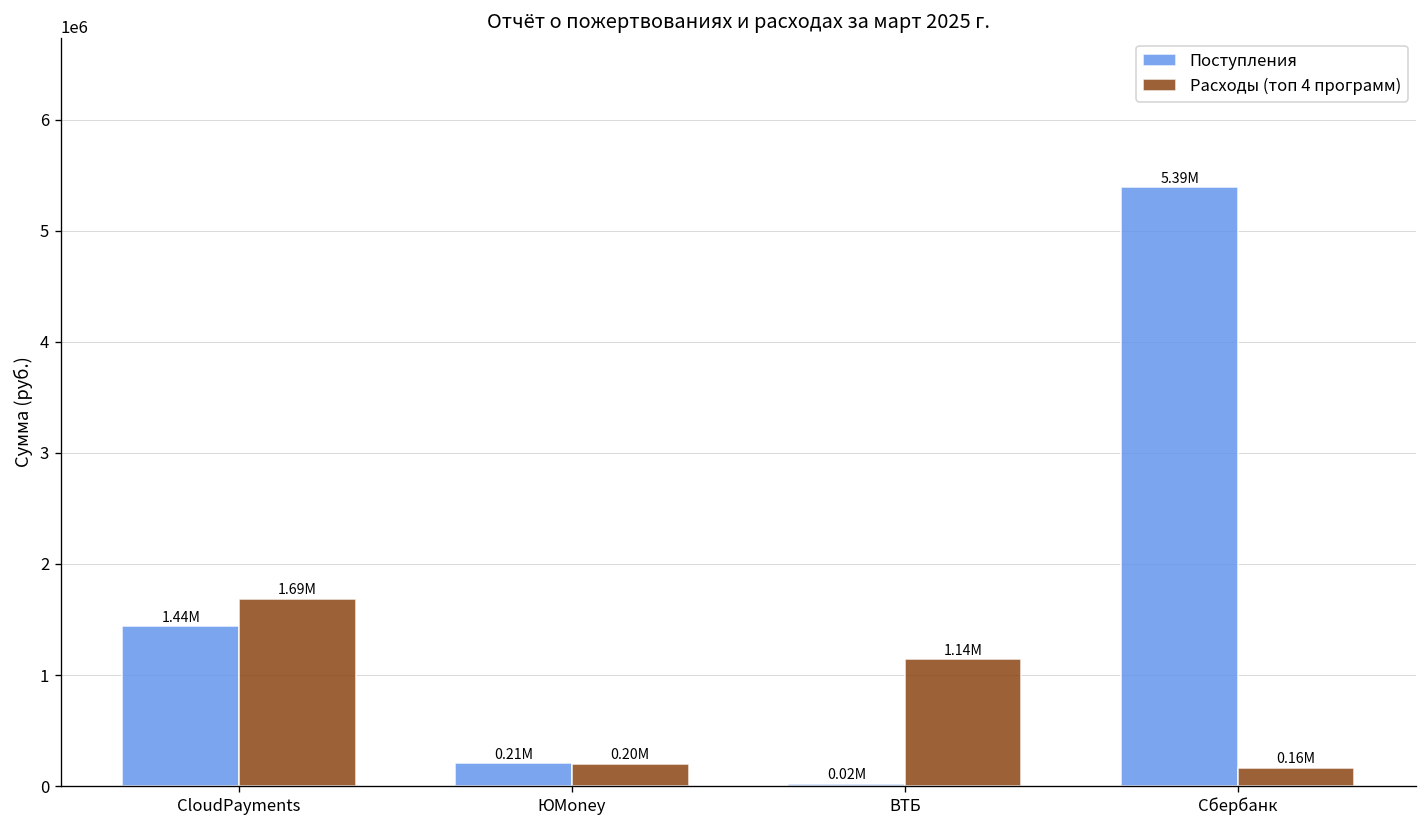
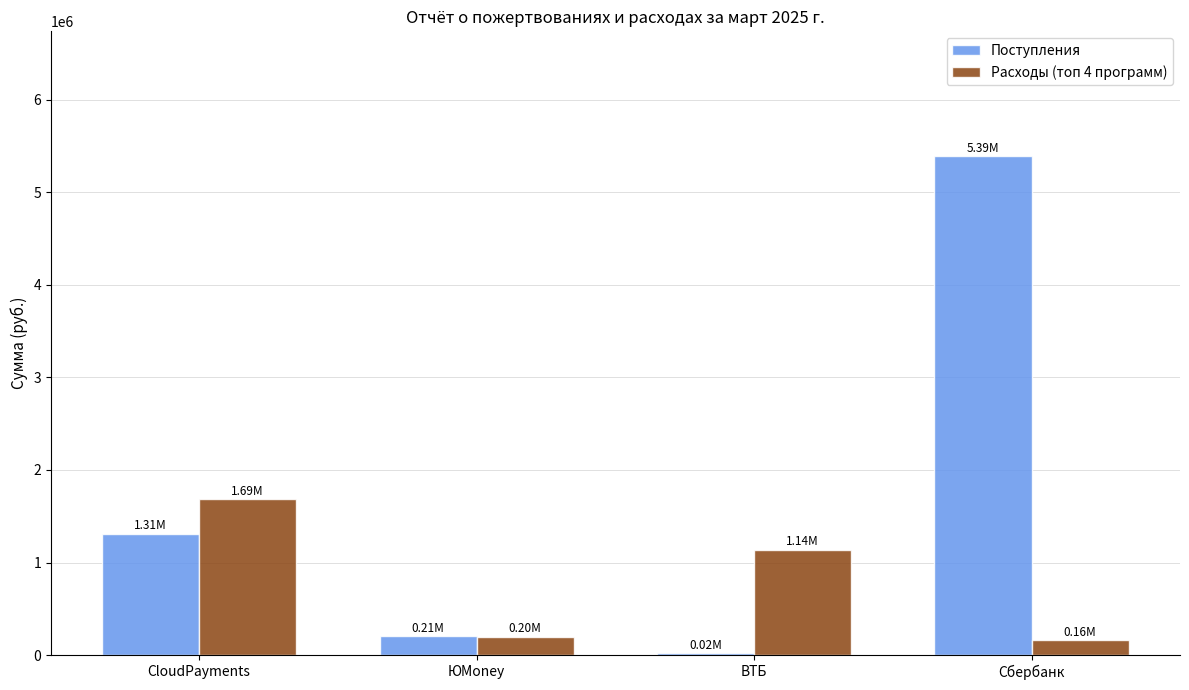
Поступления, CloudPayments: 1.44M -> 1.31M
